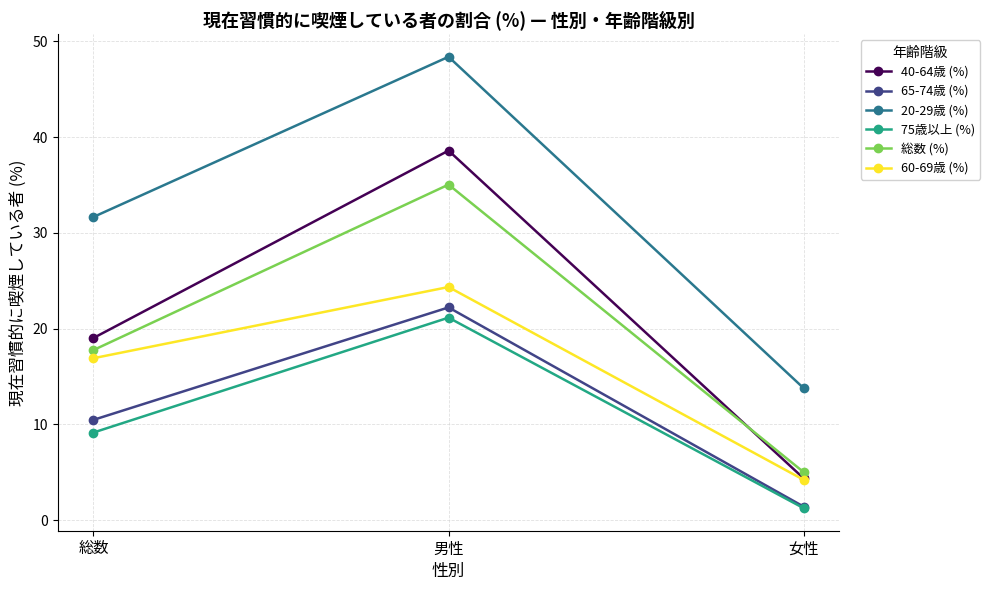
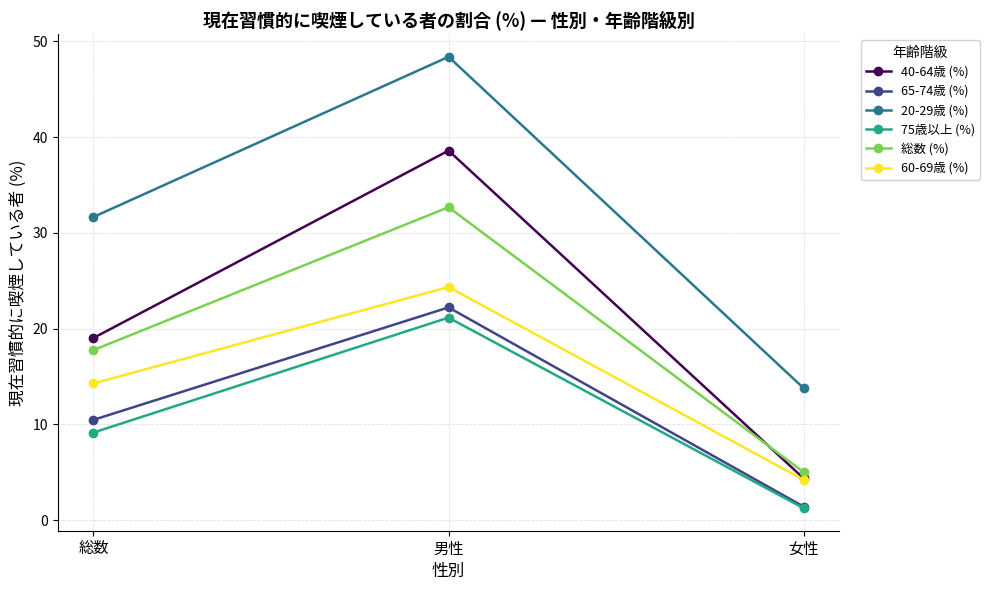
60-69歳 (%), 総数: 17 -> 14
総数 (%), 男性: 35 -> 33
